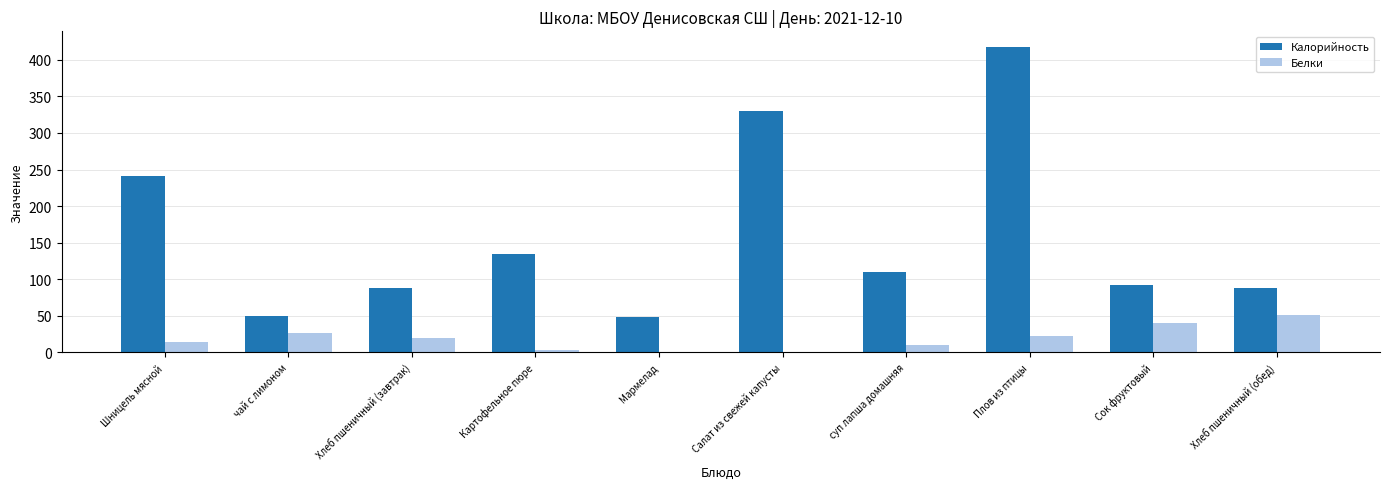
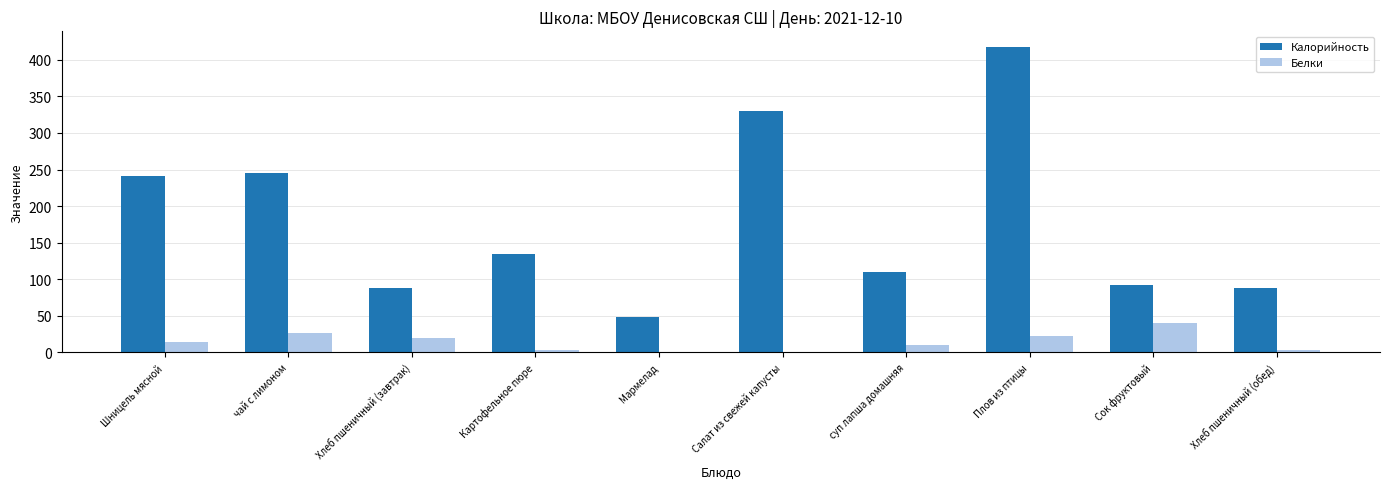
Калорийность, чай с лимоном: 50 -> 250
Белки, Хлеб пшеничный (обед): 50 -> 0
